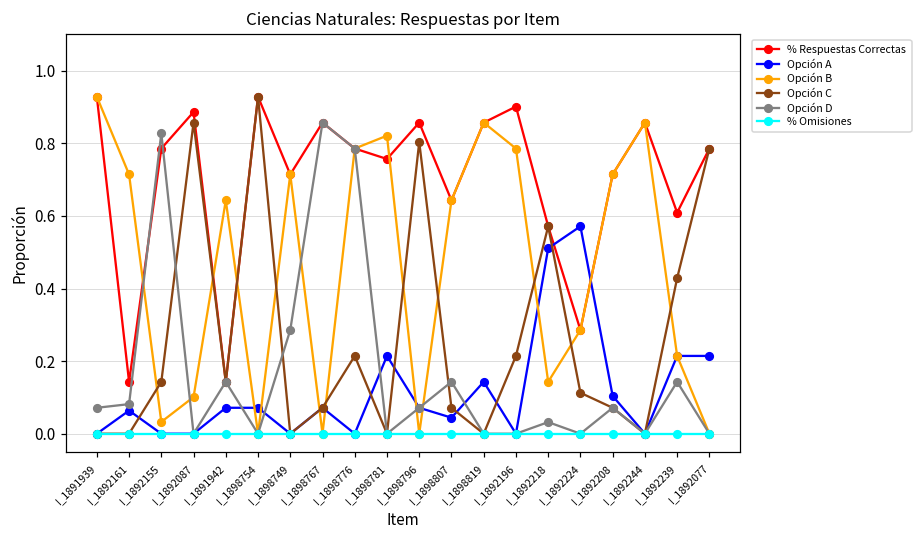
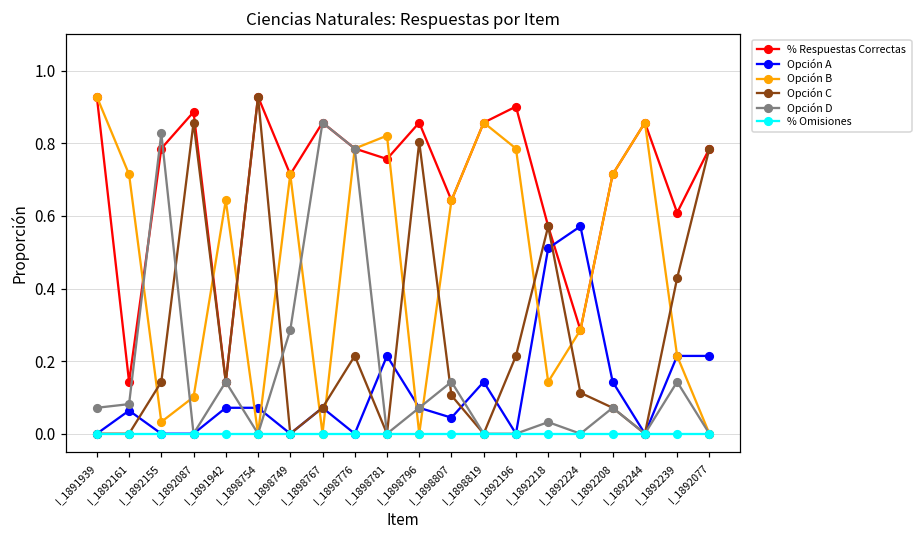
Opción C, I_1898807: 0.07 -> 0.11
Opción A, I_1892208: 0.10 -> 0.14
